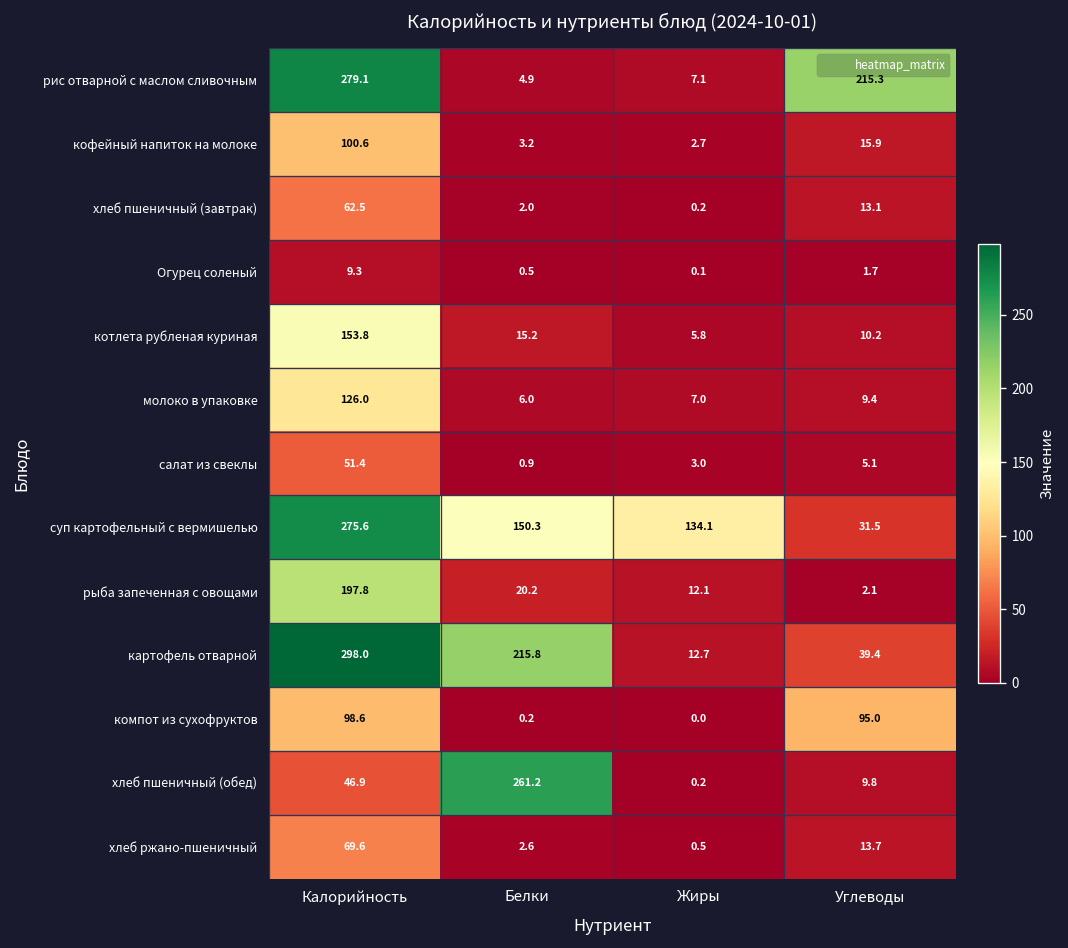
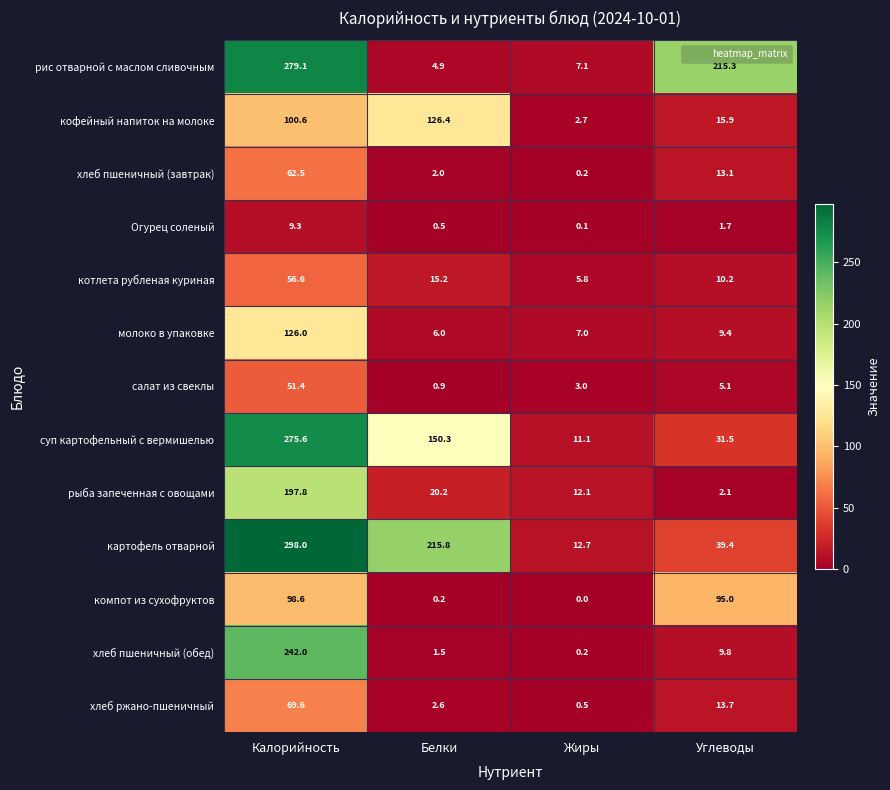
кофейный напиток на молоке, Белки: 3.2 -> 126.4
котлета рубленая куриная, Калорийность: 153.8 -> 56.6
суп картофельный с вермишелью, Жиры: 134.1 -> 11.1
хлеб пшеничный (обед), Калорийность: 46.9 -> 242.0
хлеб пшеничный (обед), Белки: 261.2 -> 1.5
